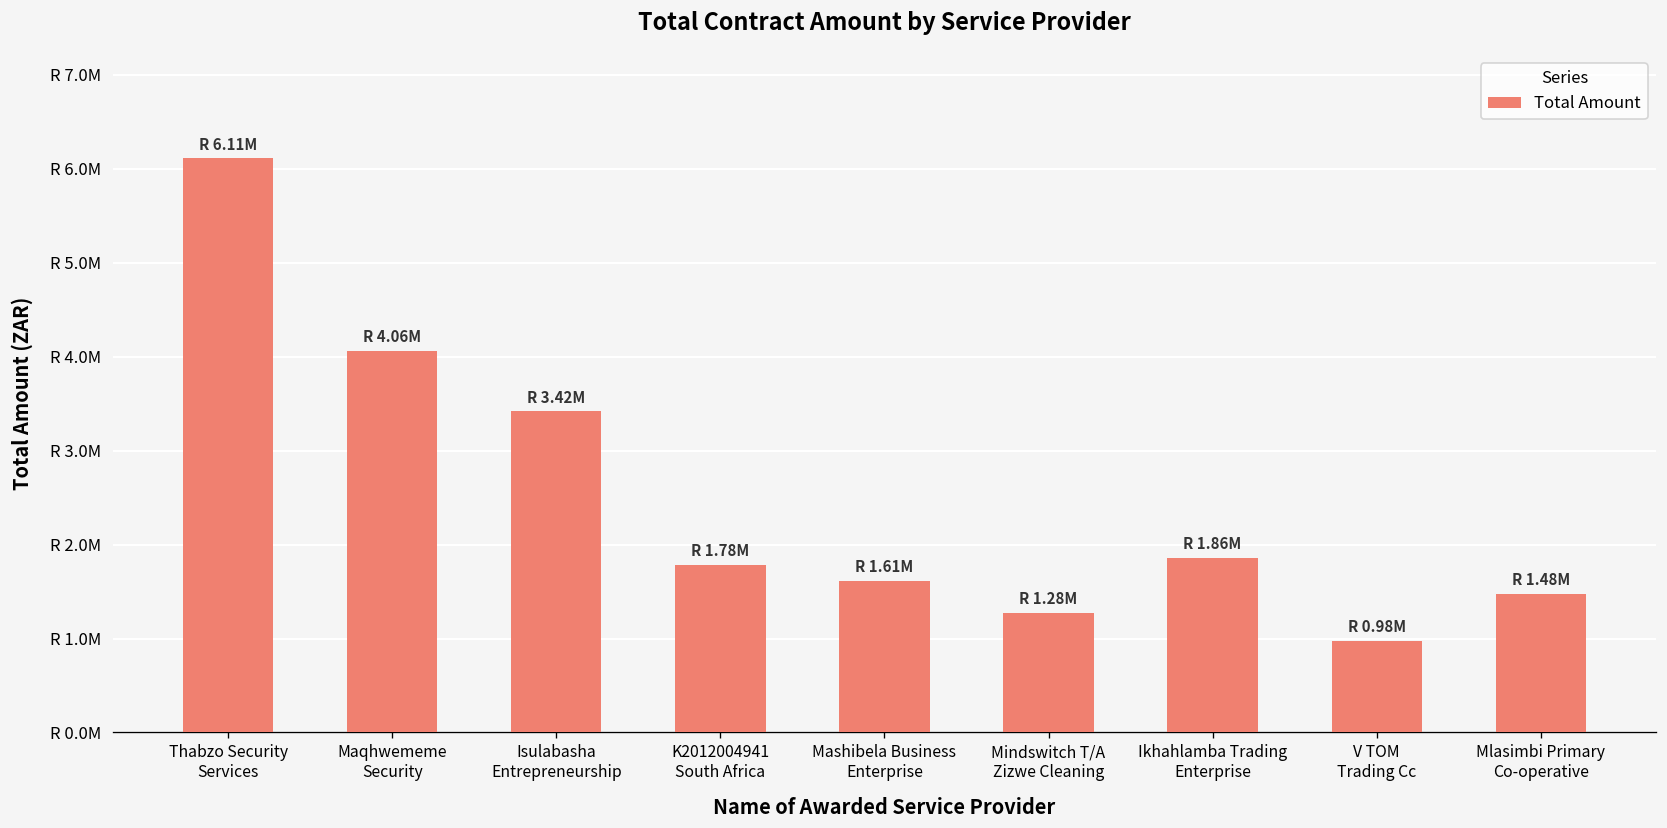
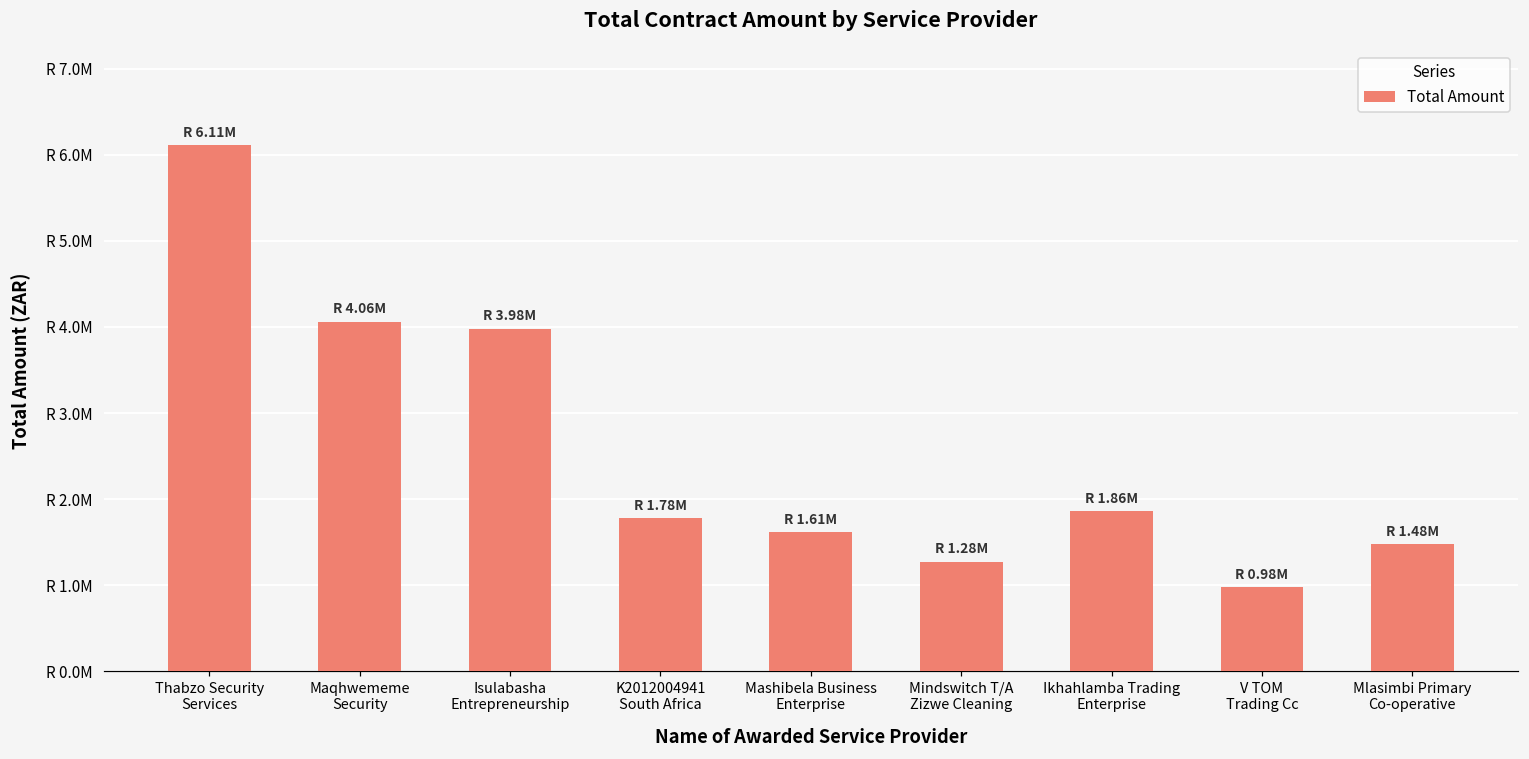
Isulabasha Entrepreneurship: 3.42M -> 3.98M
